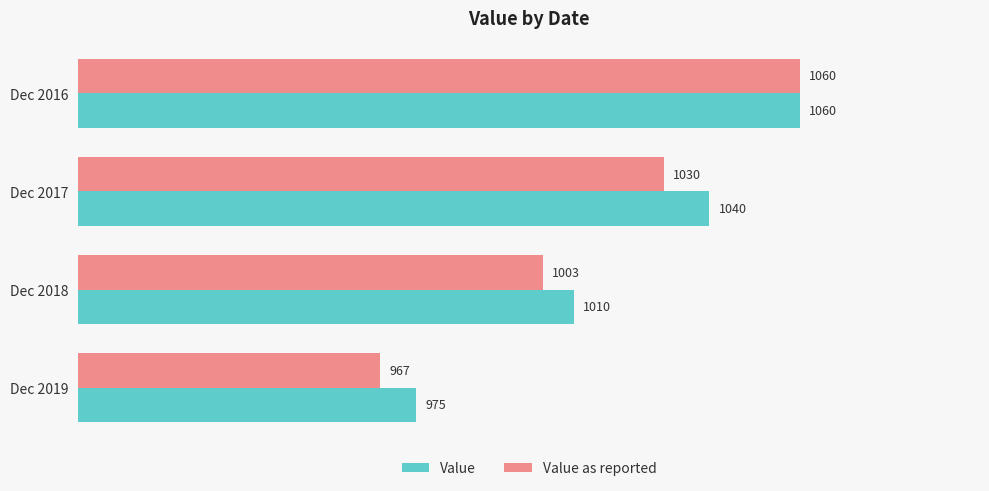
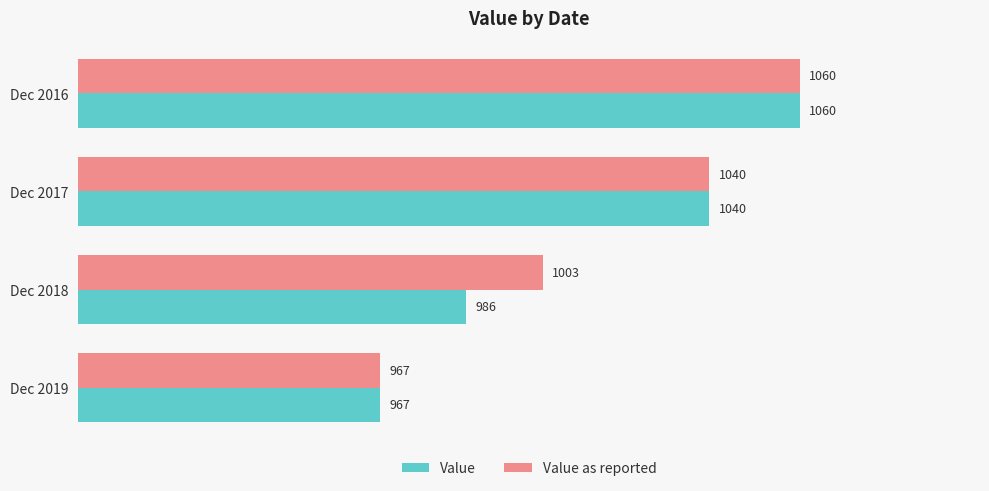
Value as reported, Dec 2017: 1030 -> 1040
Value, Dec 2018: 1010 -> 986
Value, Dec 2019: 975 -> 967
